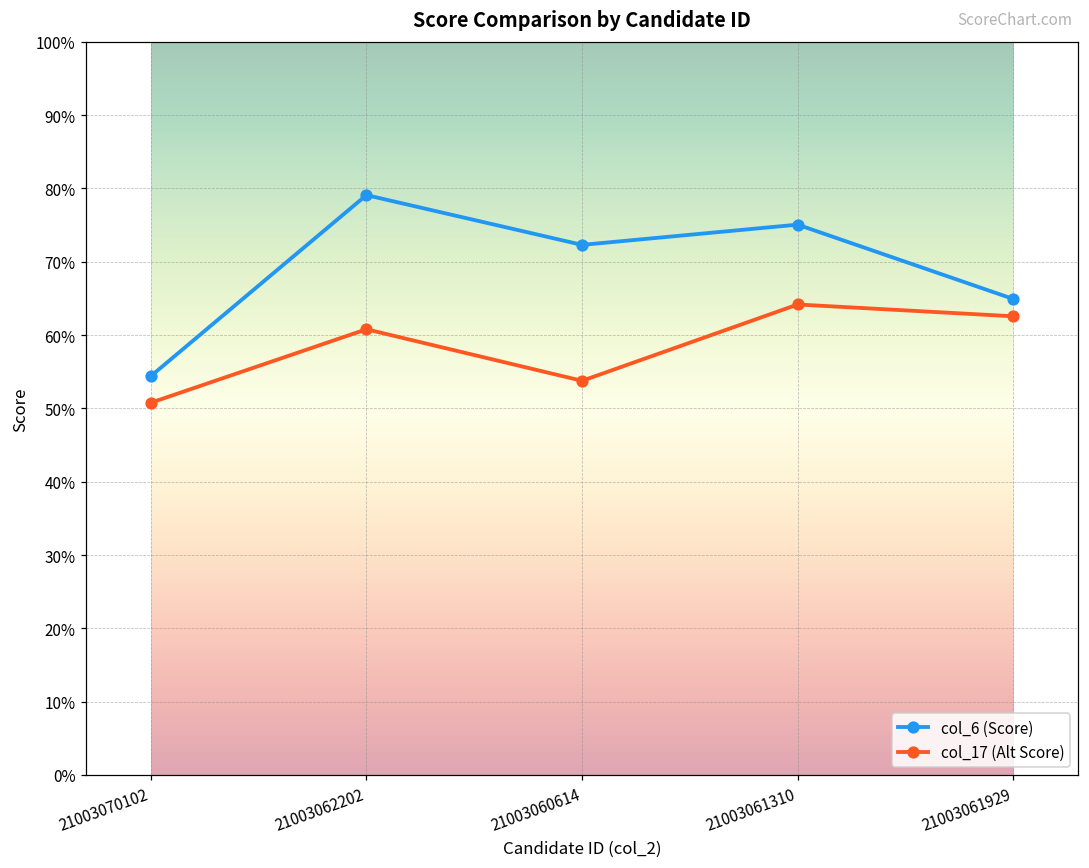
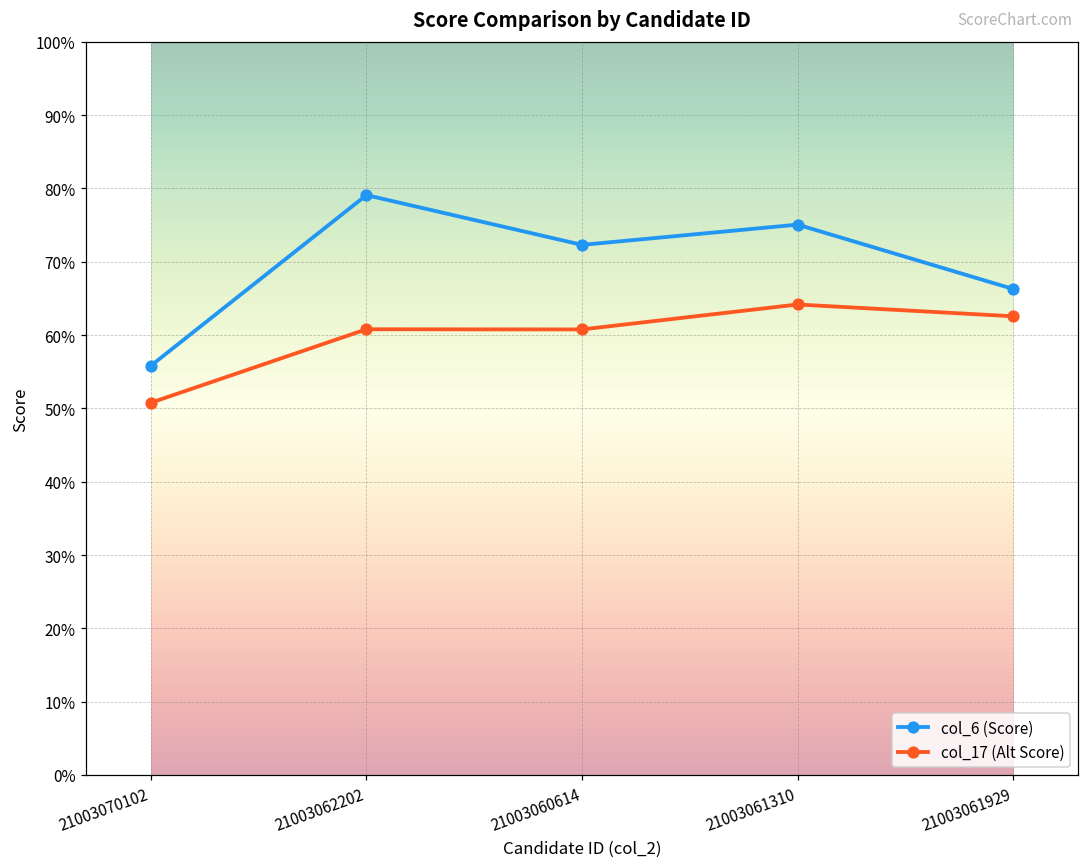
col_6 (Score), 21003070102: 54% -> 56%
col_17 (Alt Score), 21003060614: 54% -> 61%
col_6 (Score), 21003061929: 65% -> 66%
